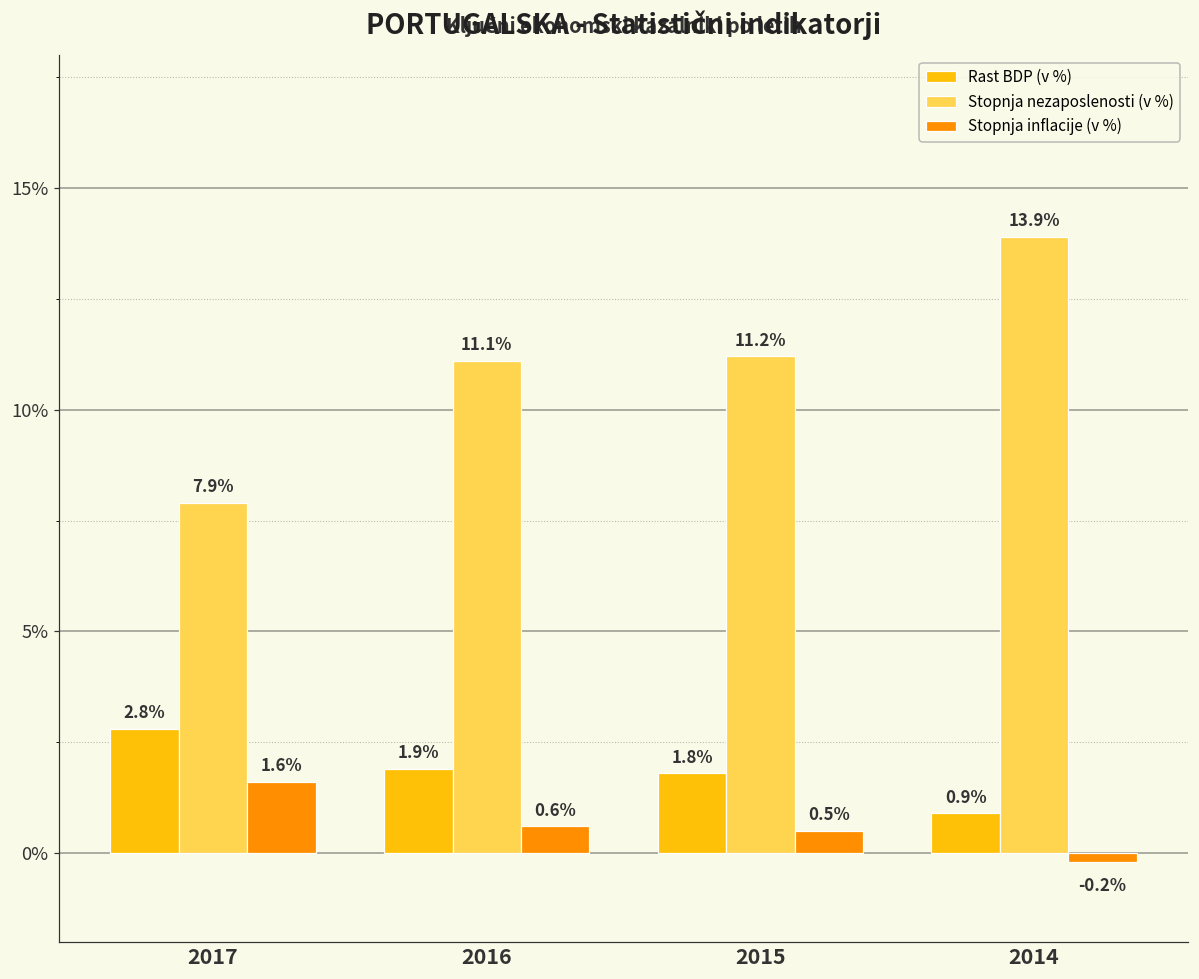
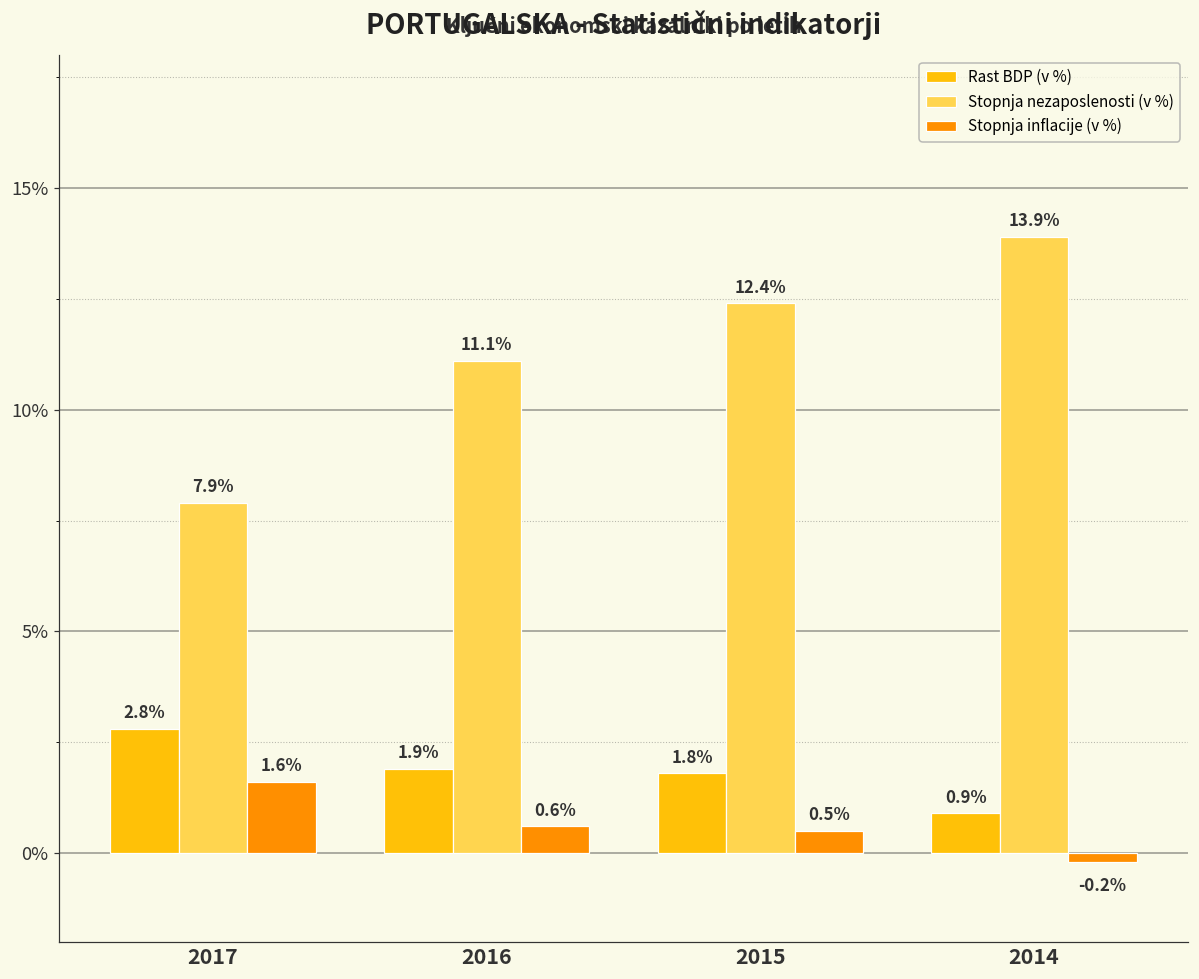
Stopnja nezaposlenosti (v %), 2015: 11.2% -> 12.4%
